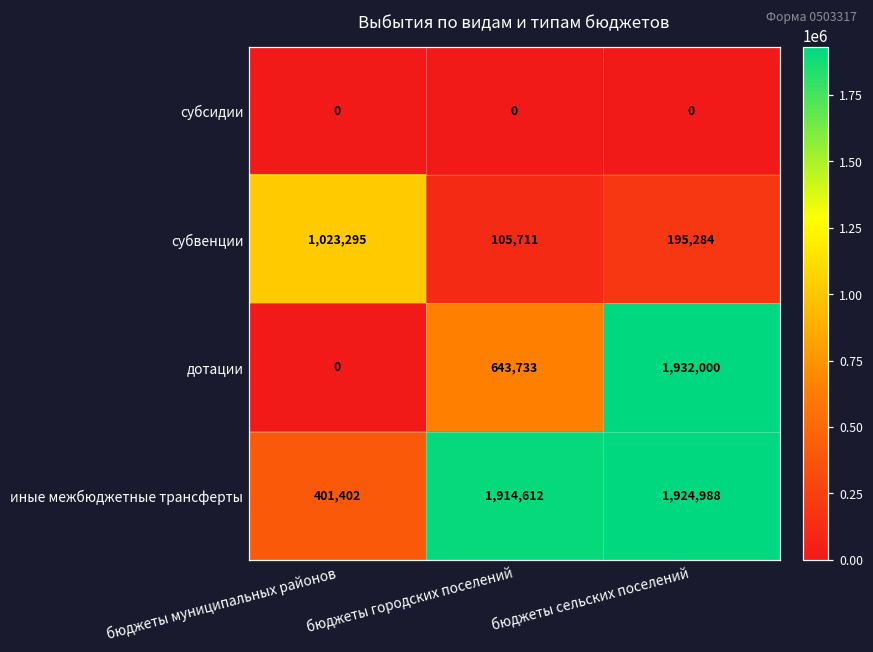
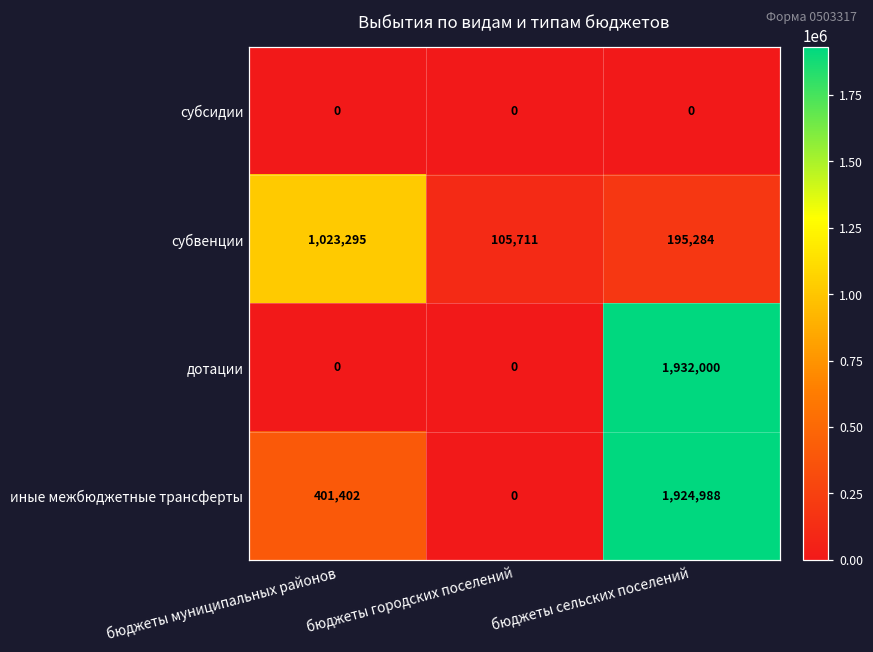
дотации, бюджеты городских поселений: 643,733 -> 0
иные межбюджетные трансферты, бюджеты городских поселений: 1,914,612 -> 0
